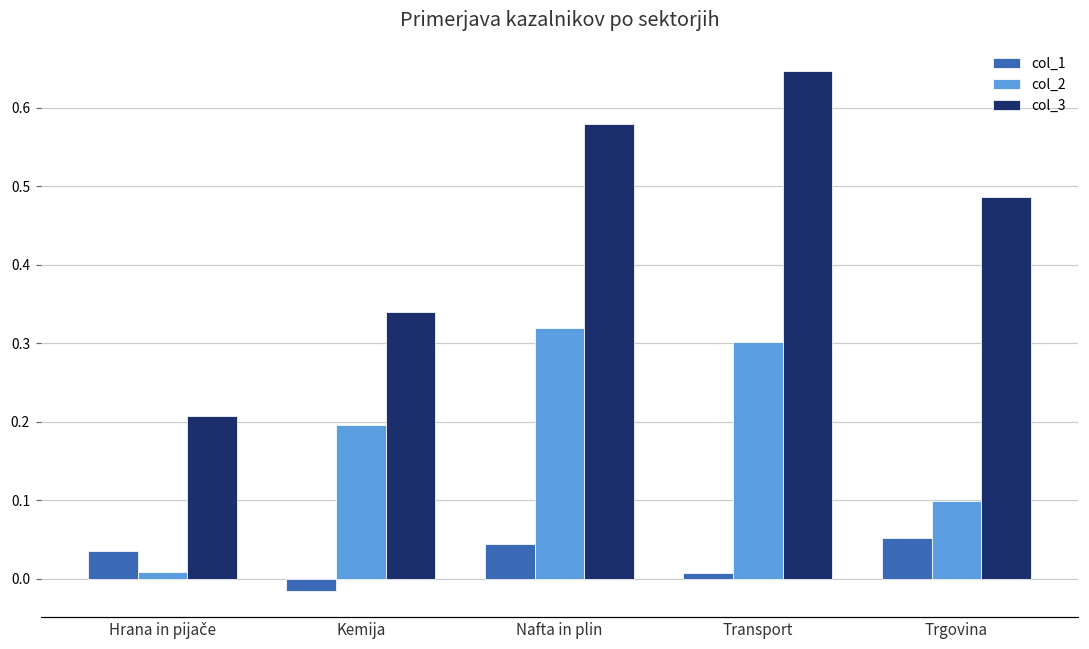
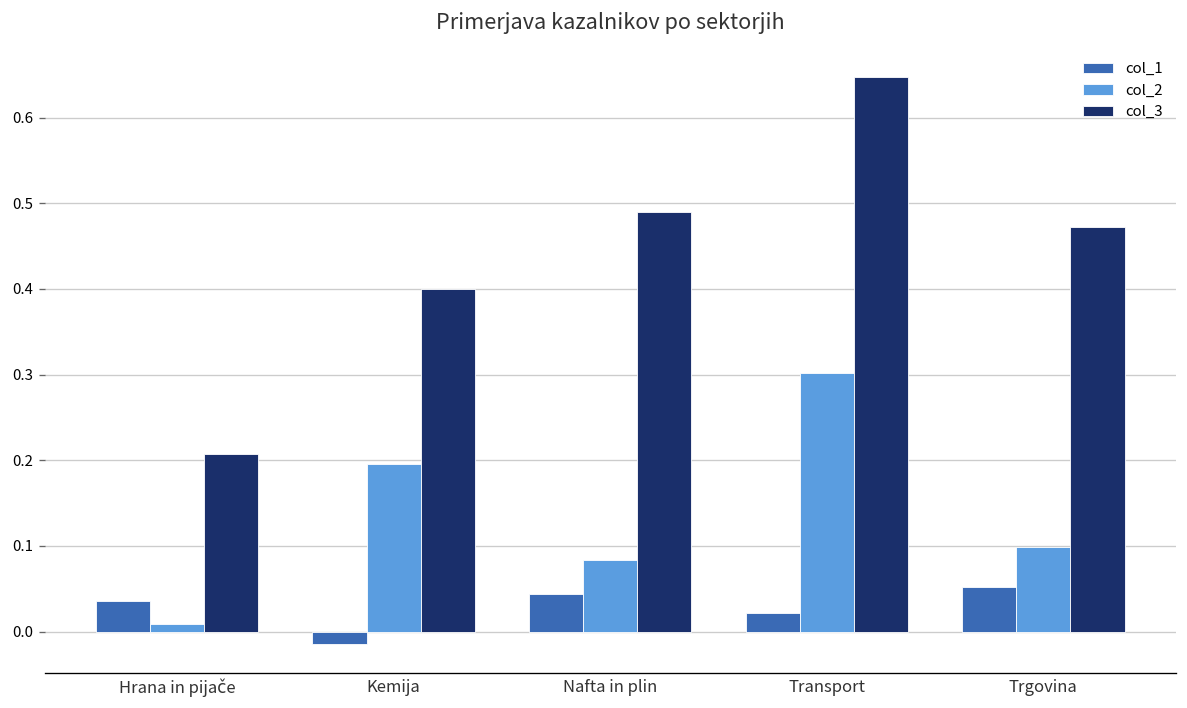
col_3, Kemija: 0.34 -> 0.40
col_2, Nafta in plin: 0.32 -> 0.08
col_3, Nafta in plin: 0.58 -> 0.49
col_1, Transport: 0.01 -> 0.02
col_3, Trgovina: 0.49 -> 0.47
